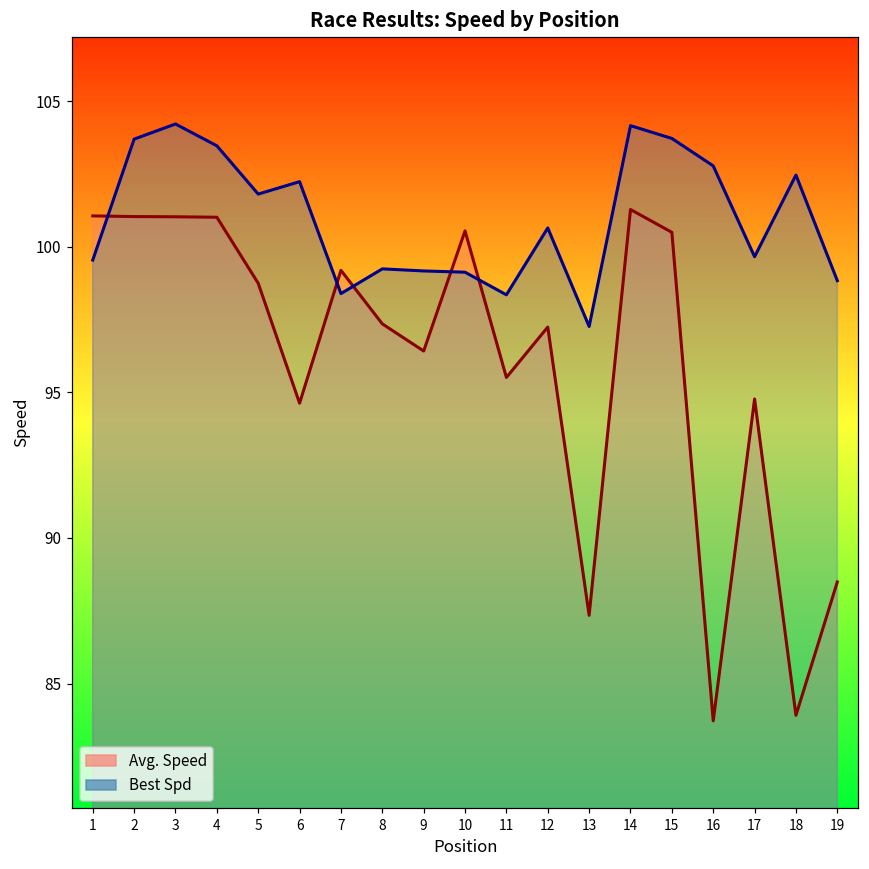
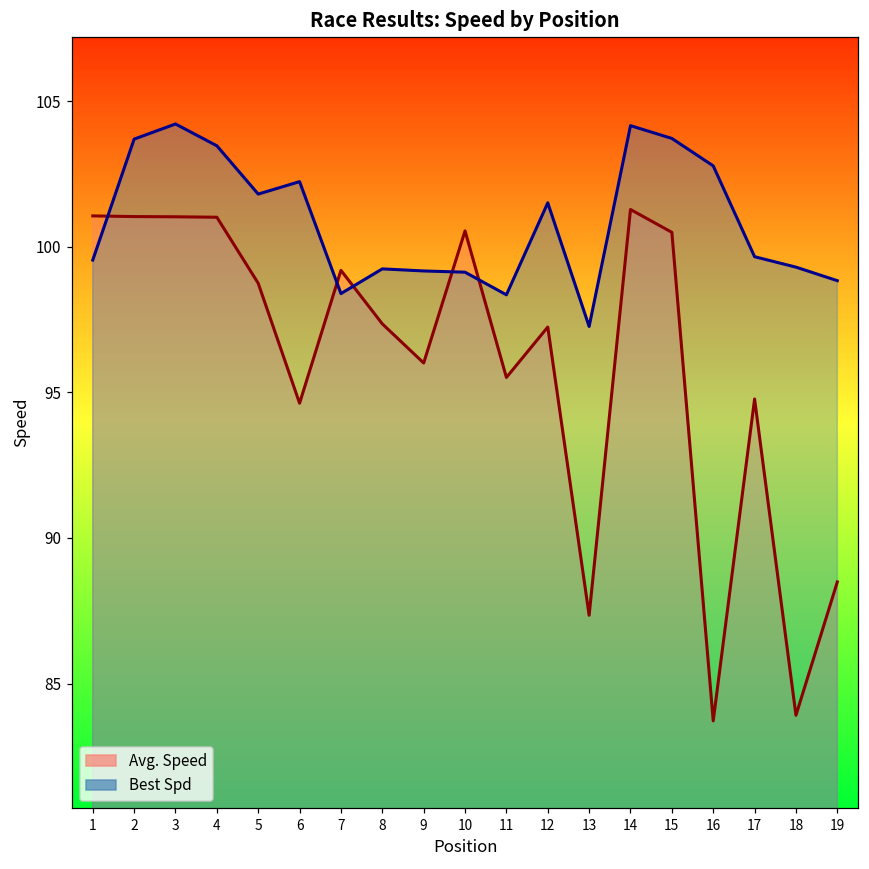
Avg. Speed, 9: 96.4 -> 96.0
Best Spd, 12: 100.7 -> 101.5
Best Spd, 18: 102.5 -> 99.3
